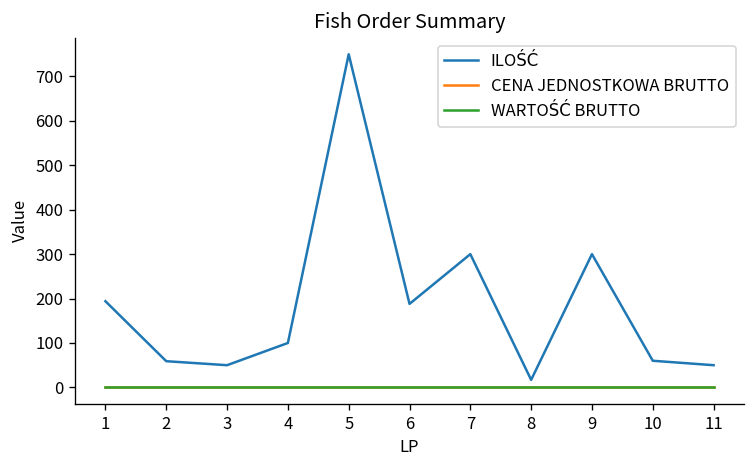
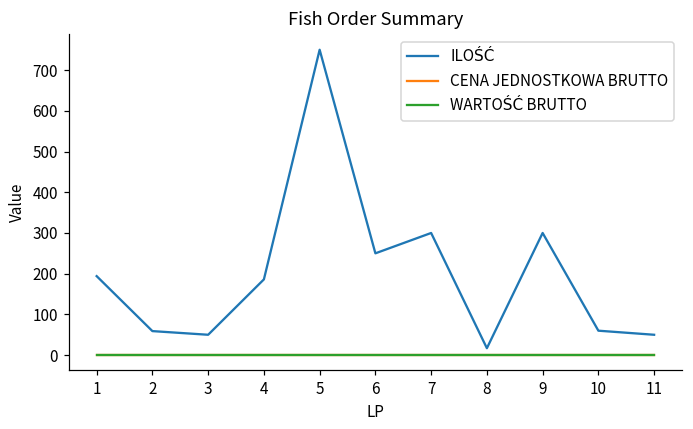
ILOŚĆ, 4: 100 -> 190
ILOŚĆ, 6: 190 -> 250
